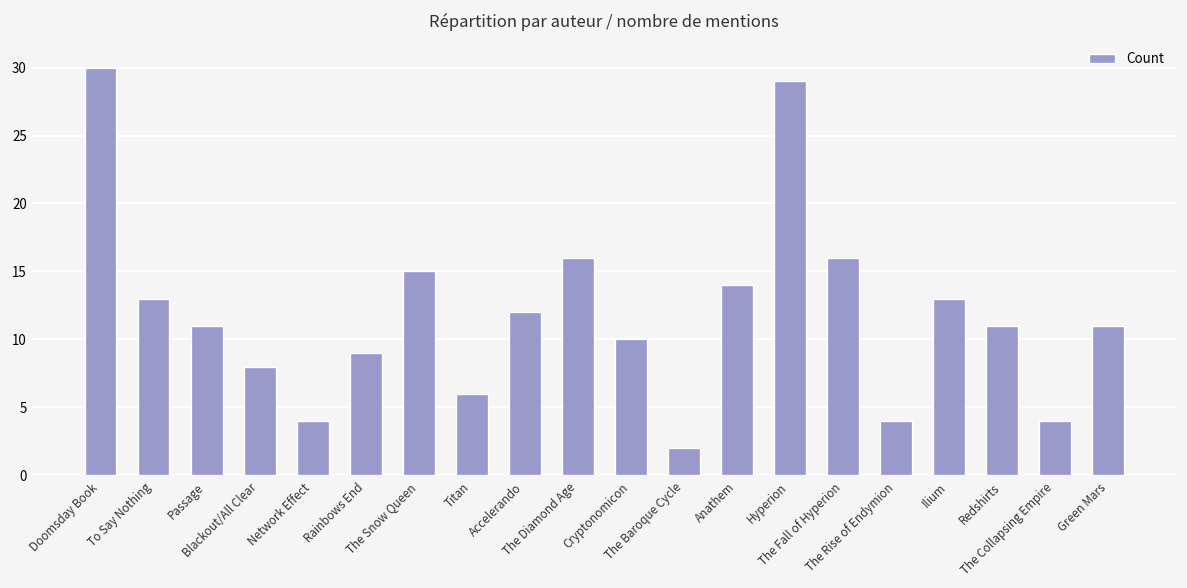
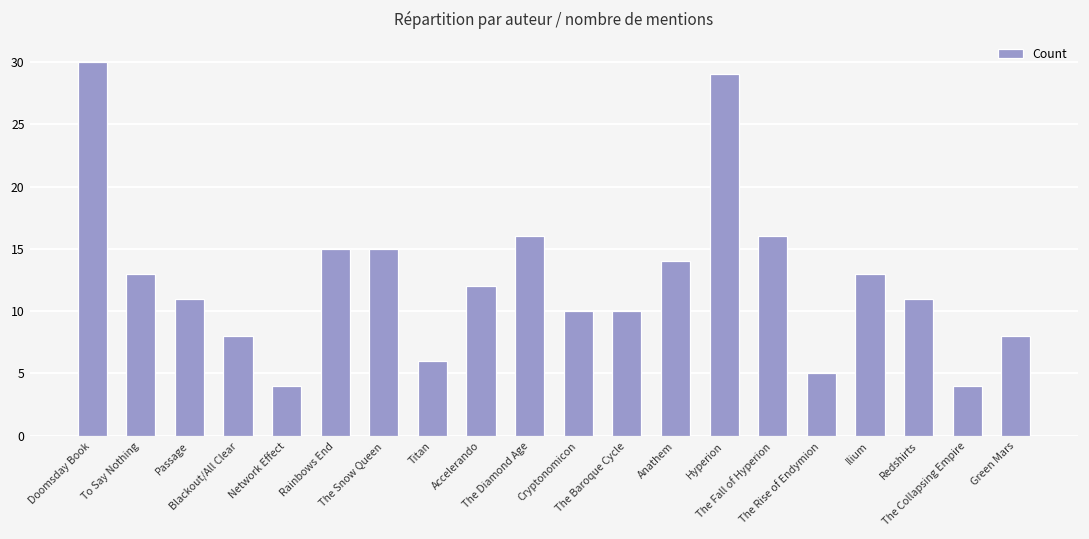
Rainbows End: 9 -> 15
The Baroque Cycle: 2 -> 10
The Rise of Endymion: 4 -> 5
Green Mars: 11 -> 8
